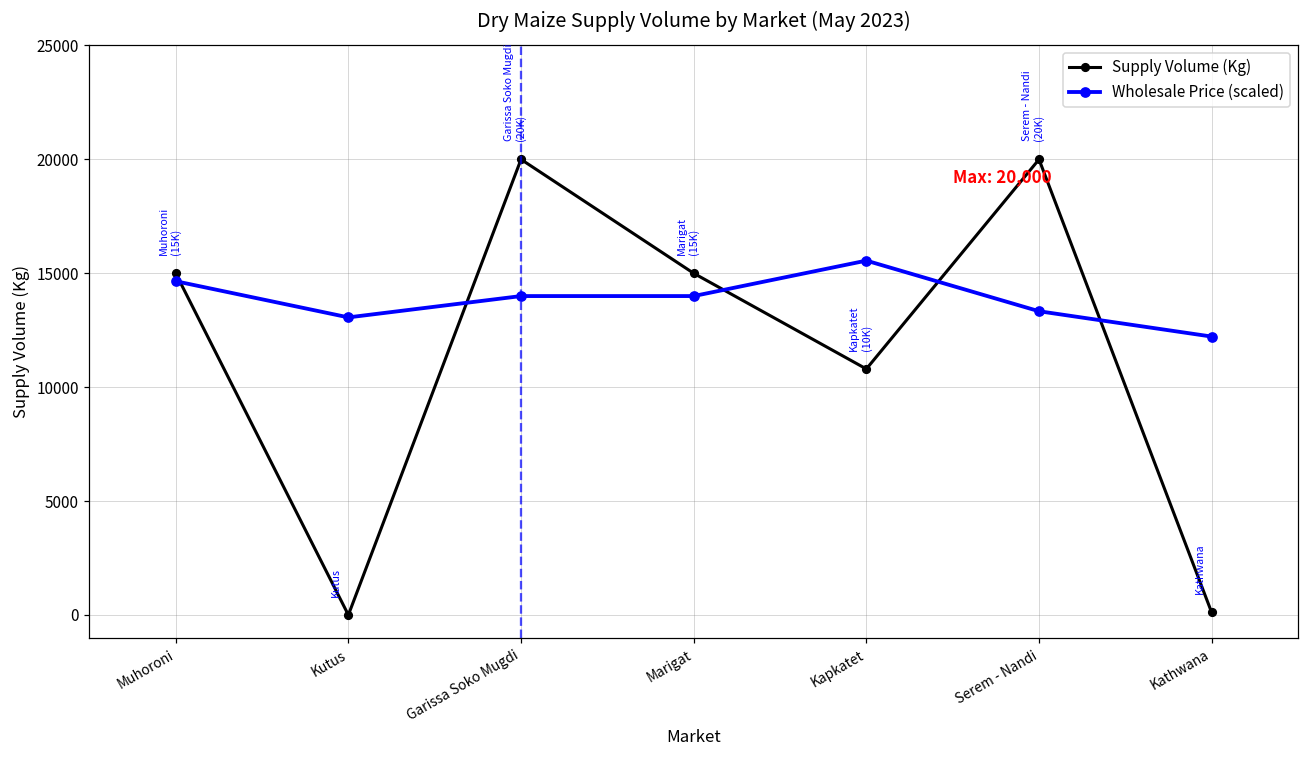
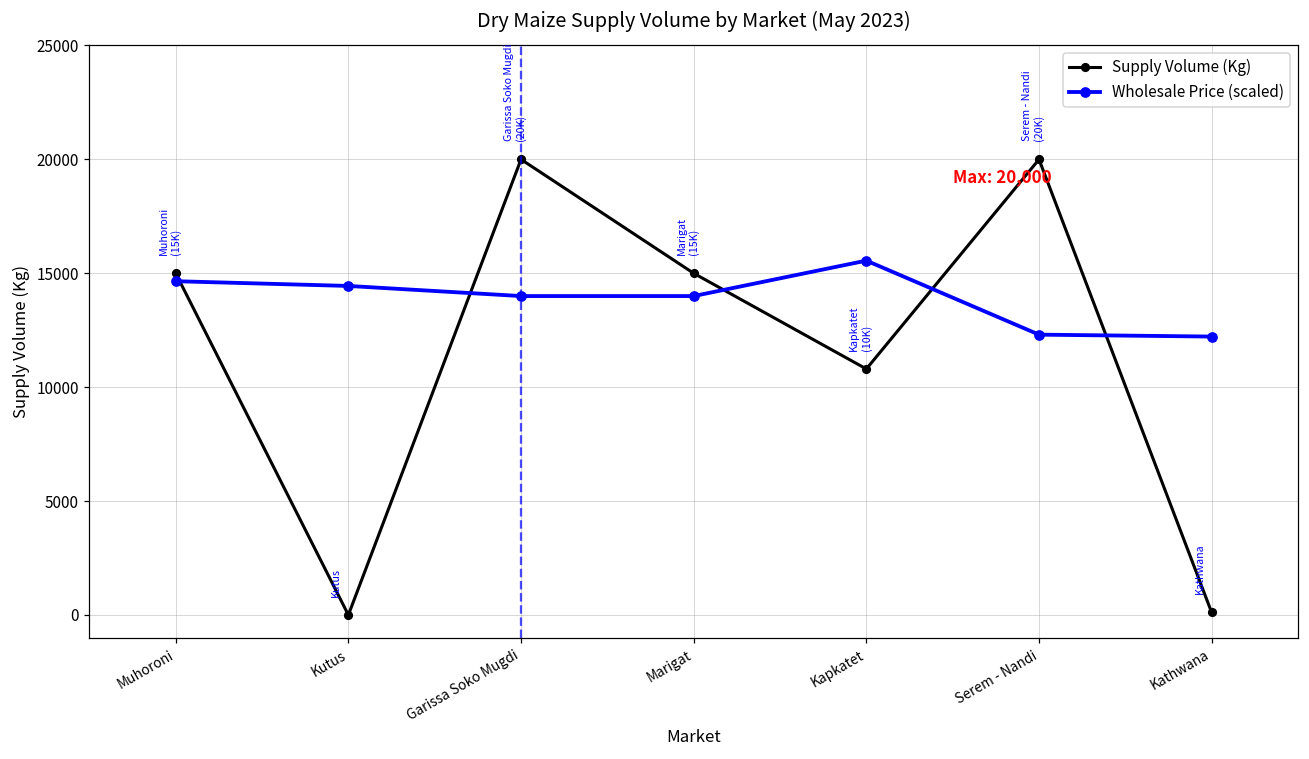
Wholesale Price (scaled), Kutus: 13100 -> 14400
Wholesale Price (scaled), Serem - Nandi: 13300 -> 12300
